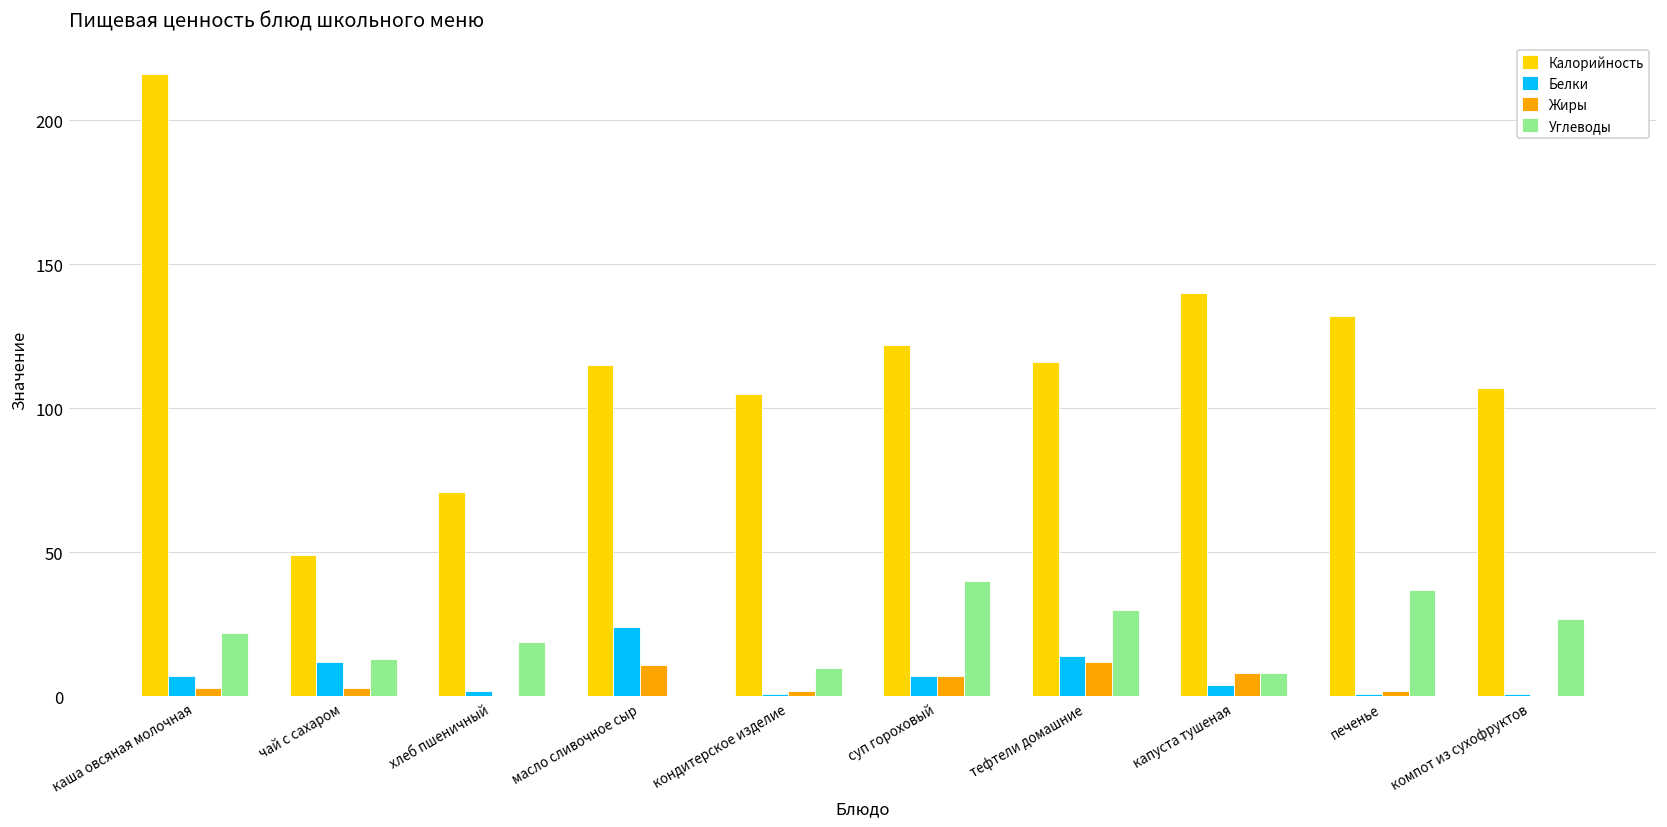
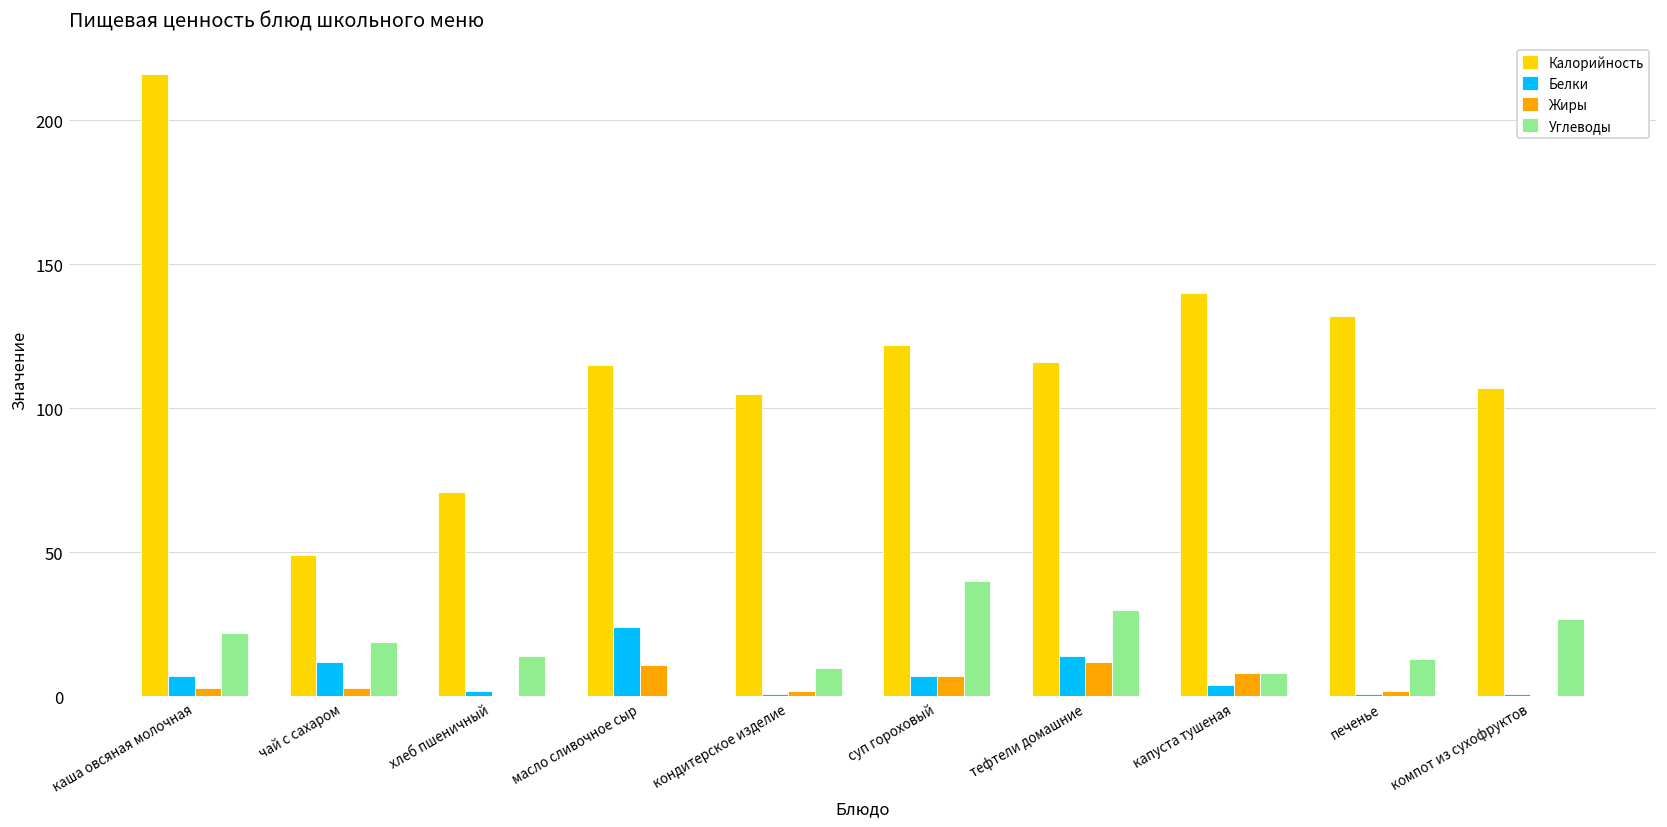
Углеводы, чай с сахаром: 13 -> 19
Углеводы, хлеб пшеничный: 19 -> 14
Углеводы, печенье: 37 -> 13
